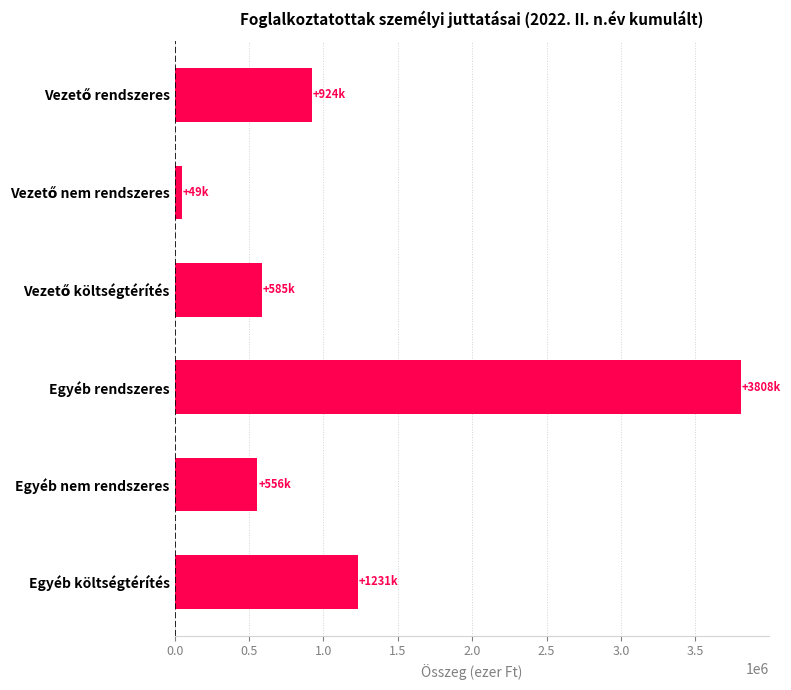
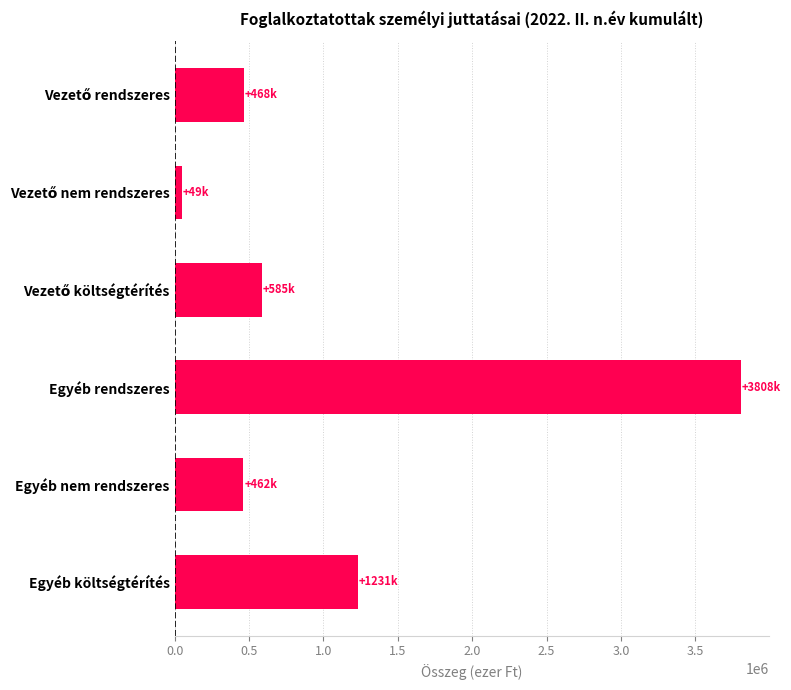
Vezető rendszeres: +924k -> +468k
Egyéb nem rendszeres: +556k -> +462k
